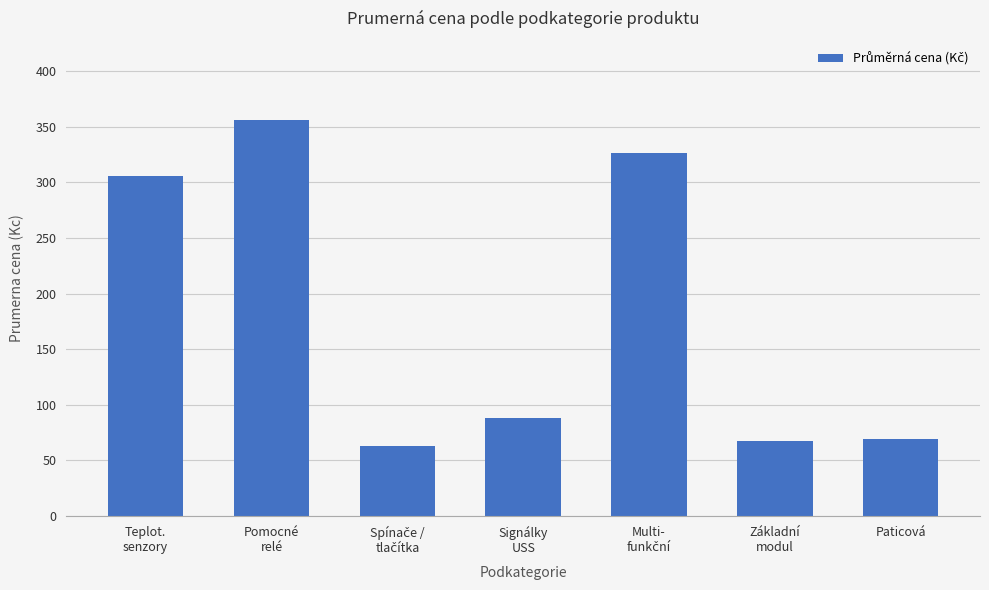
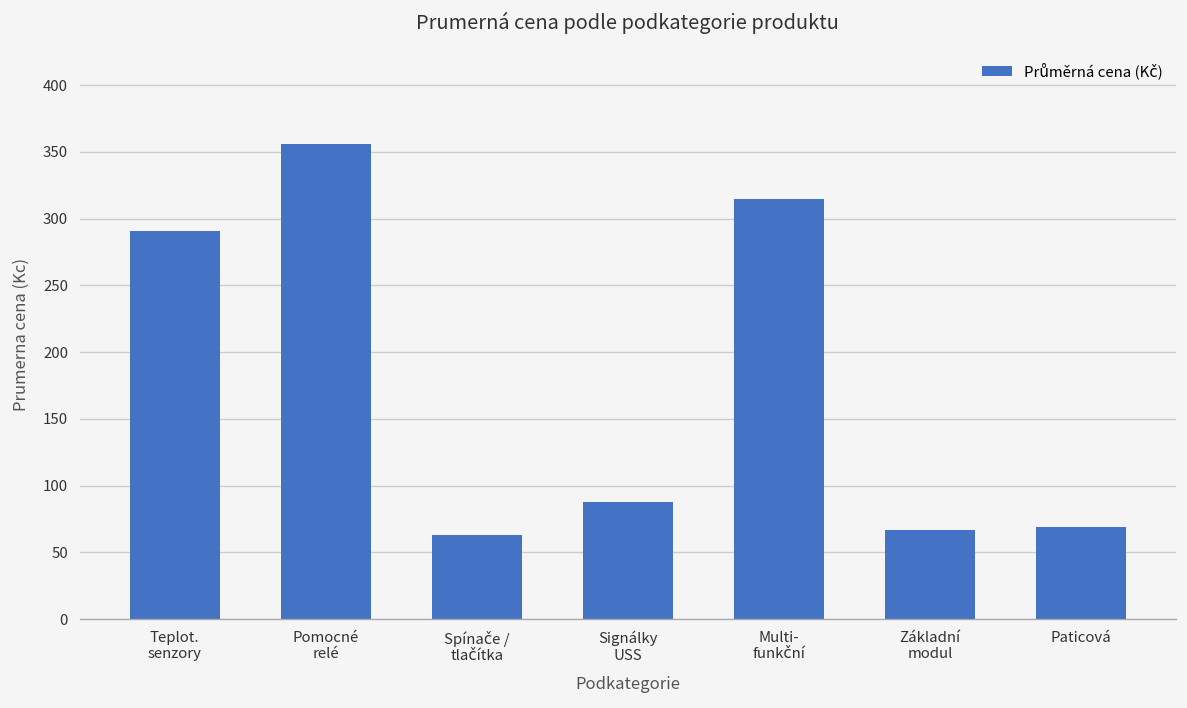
Teplot. senzory: 306 -> 291
Multi- funkční: 326 -> 315
